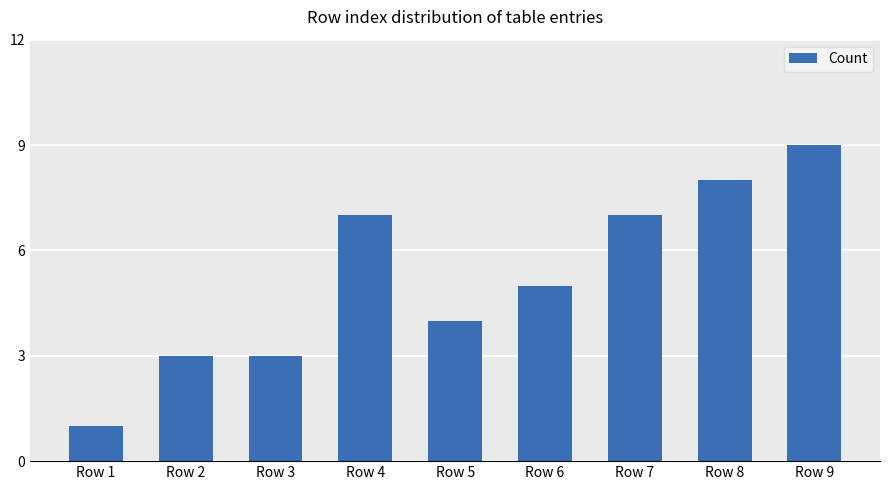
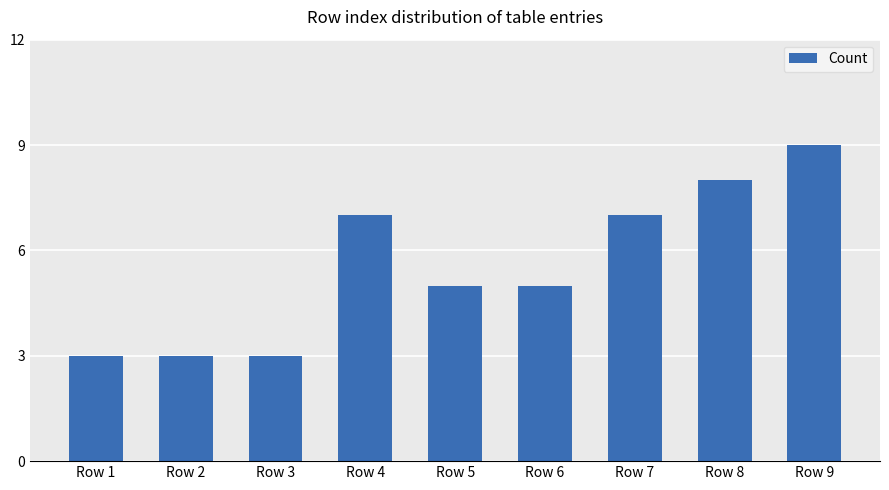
Row 1: 1 -> 3
Row 5: 4 -> 5
